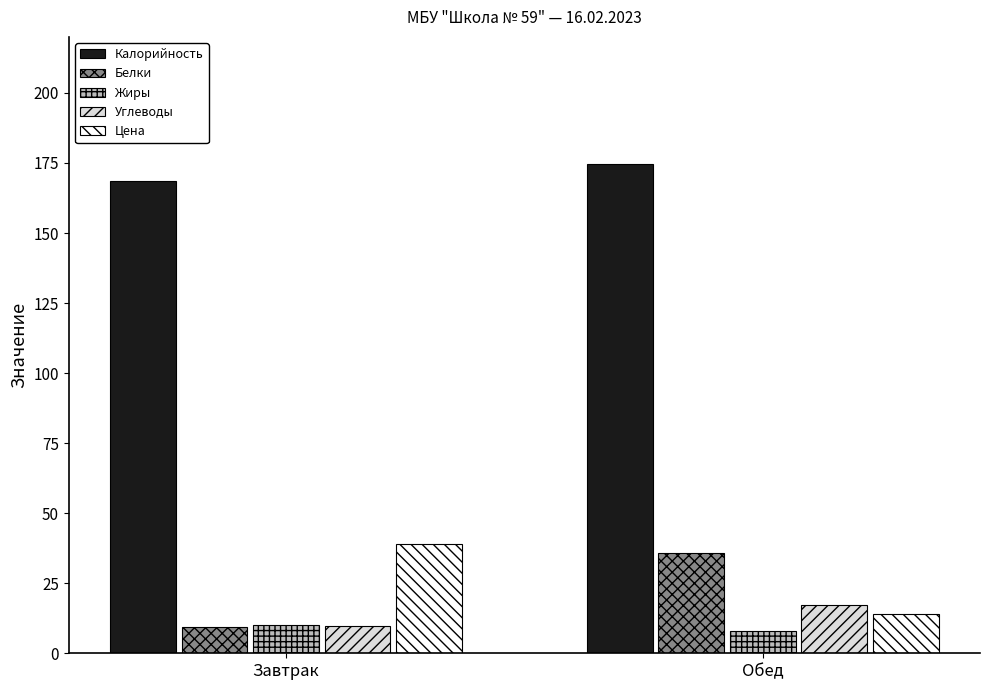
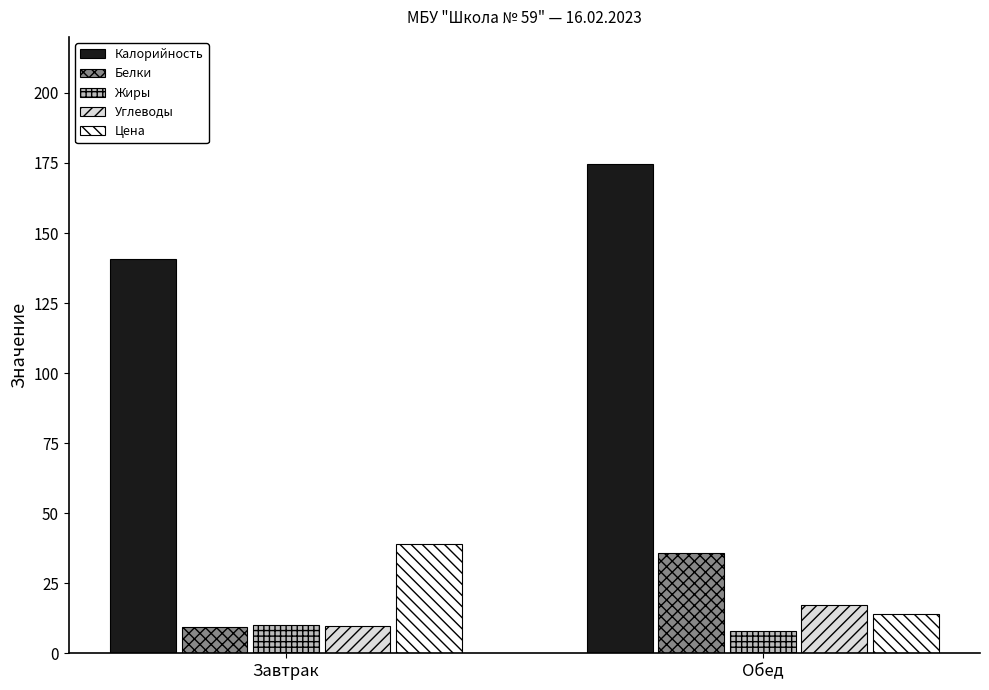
Калорийность, Завтрак: 169 -> 141
